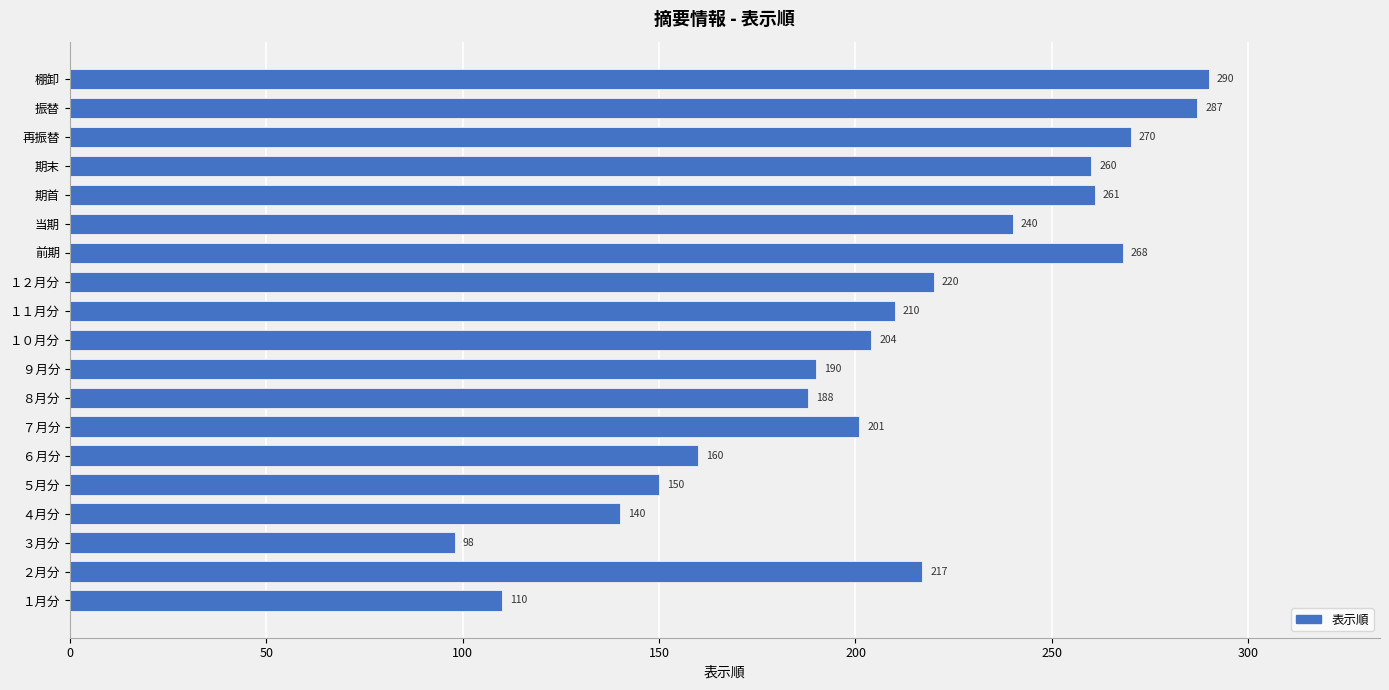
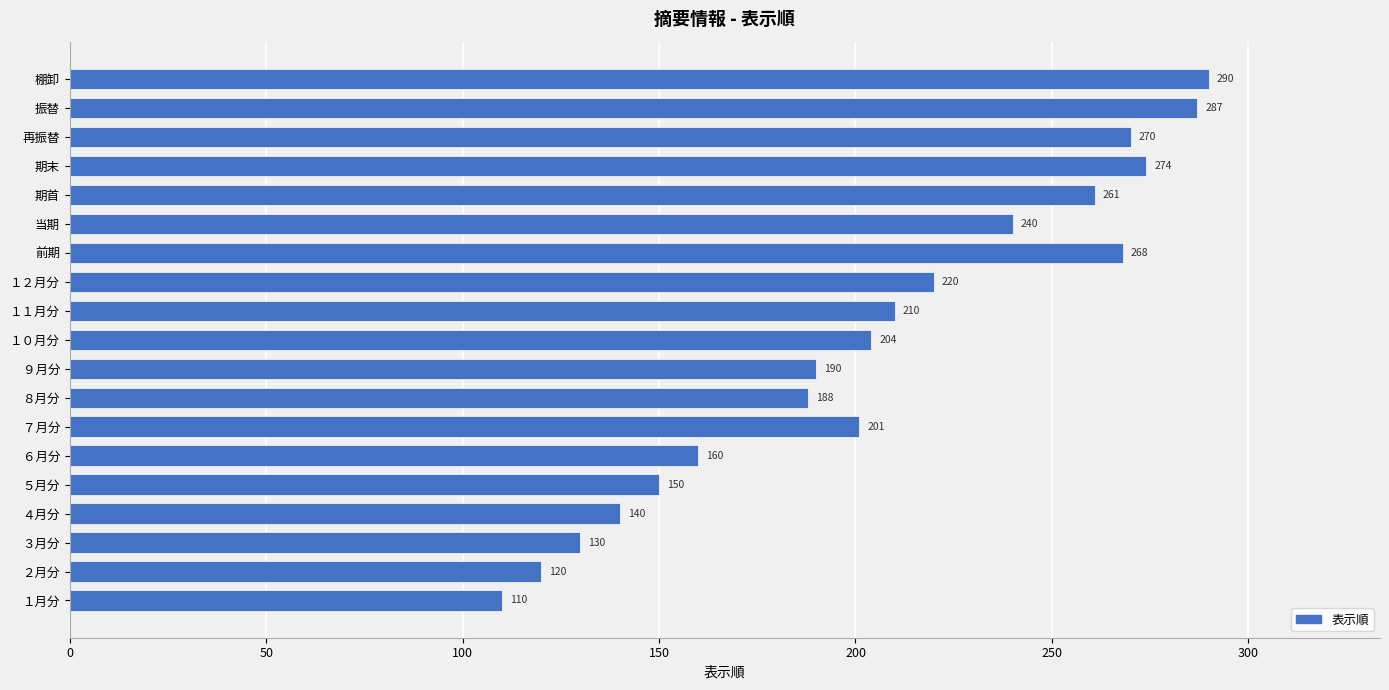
期末: 260 -> 274
３月分: 98 -> 130
２月分: 217 -> 120
